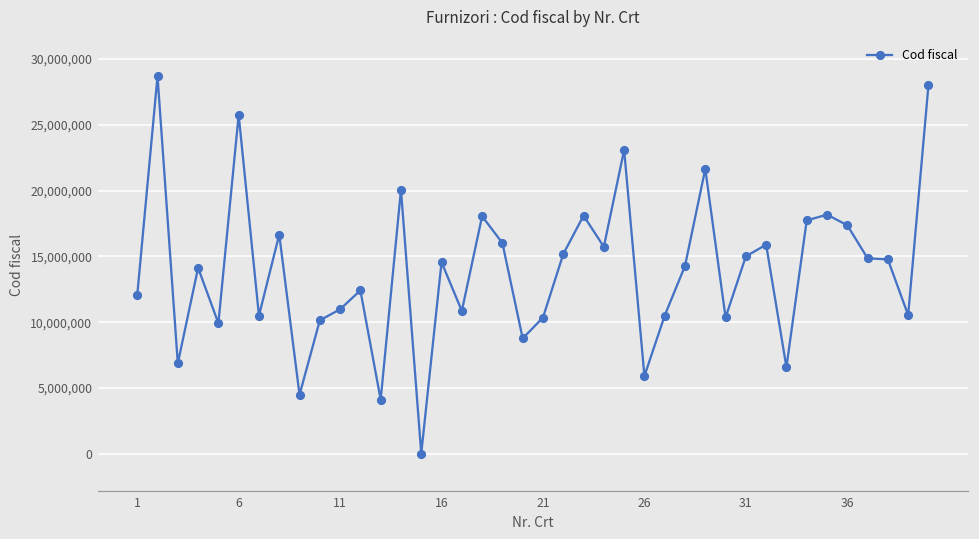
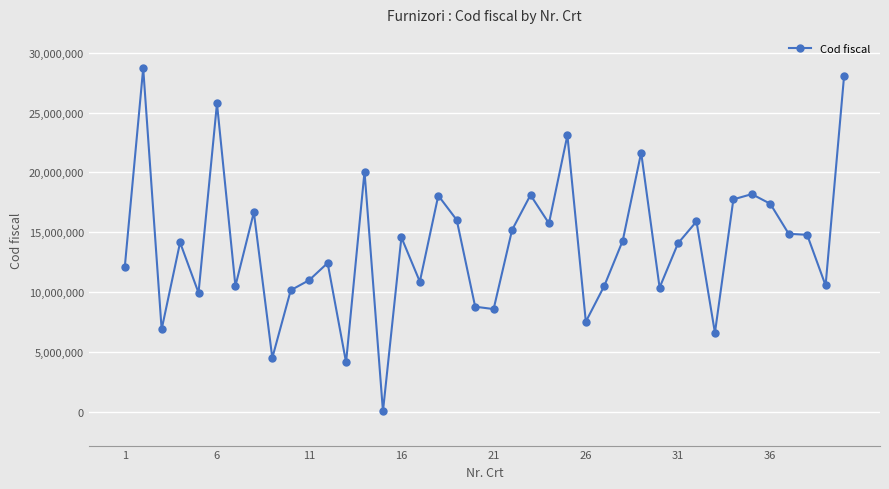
21: 10,400,000 -> 8,600,000
26: 5,900,000 -> 7,500,000
31: 15,000,000 -> 14,100,000
